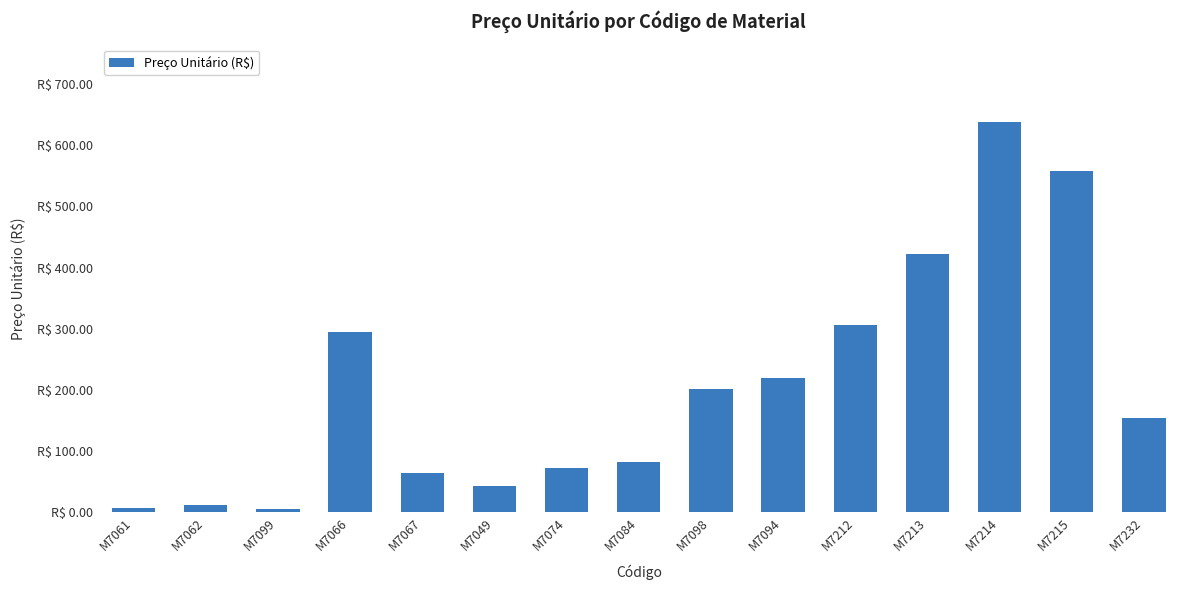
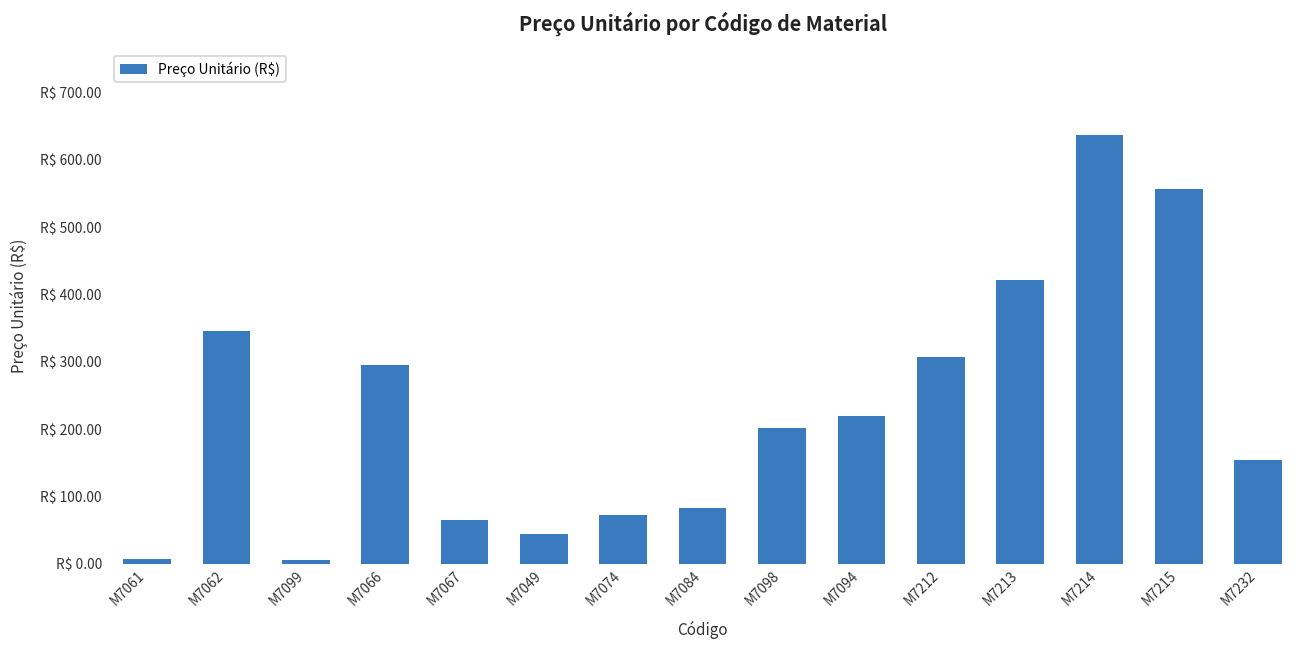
M7062: R$ 10 -> R$ 350
